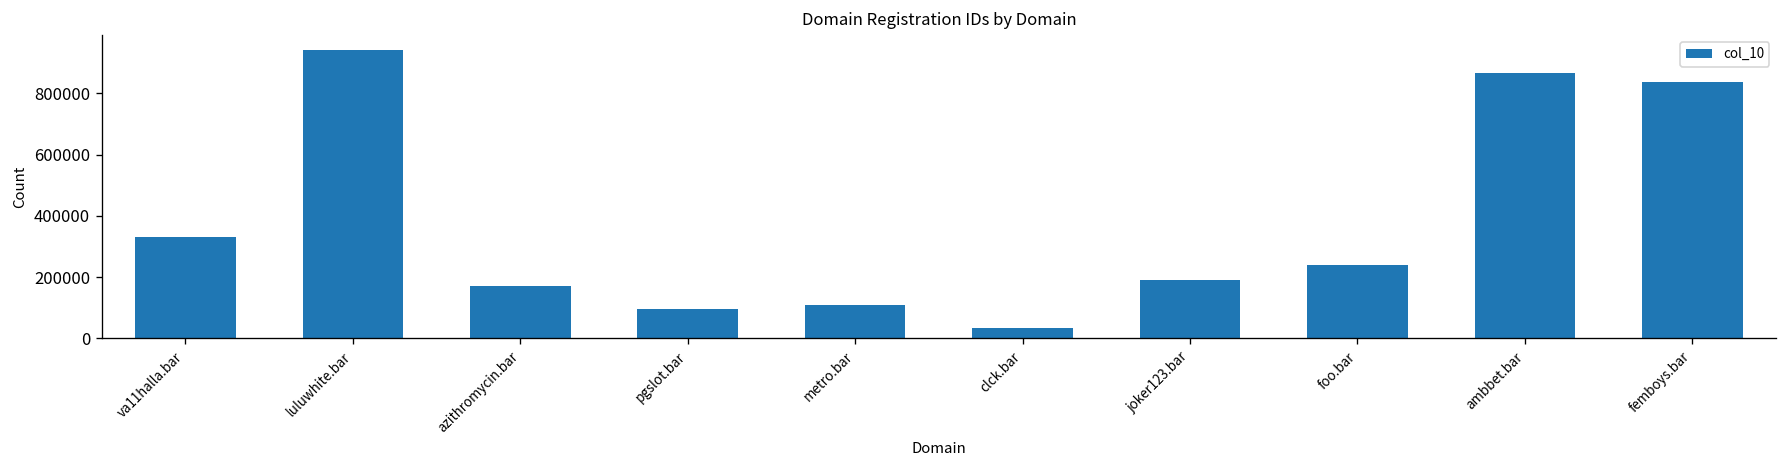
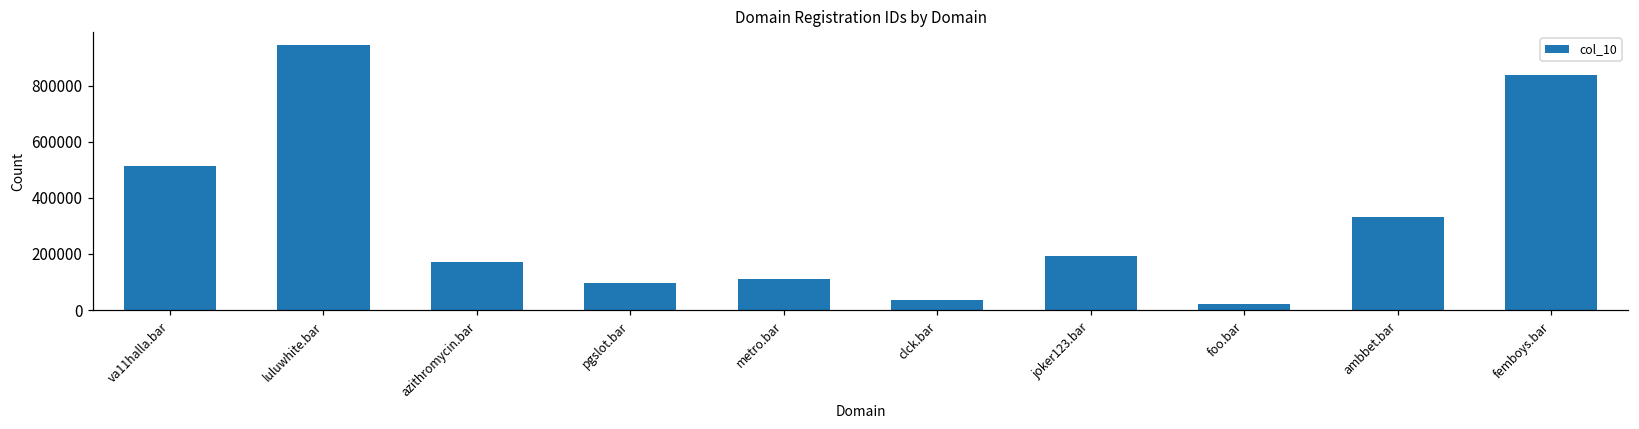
va11halla.bar: 330000 -> 510000
foo.bar: 240000 -> 20000
ambbet.bar: 870000 -> 330000
